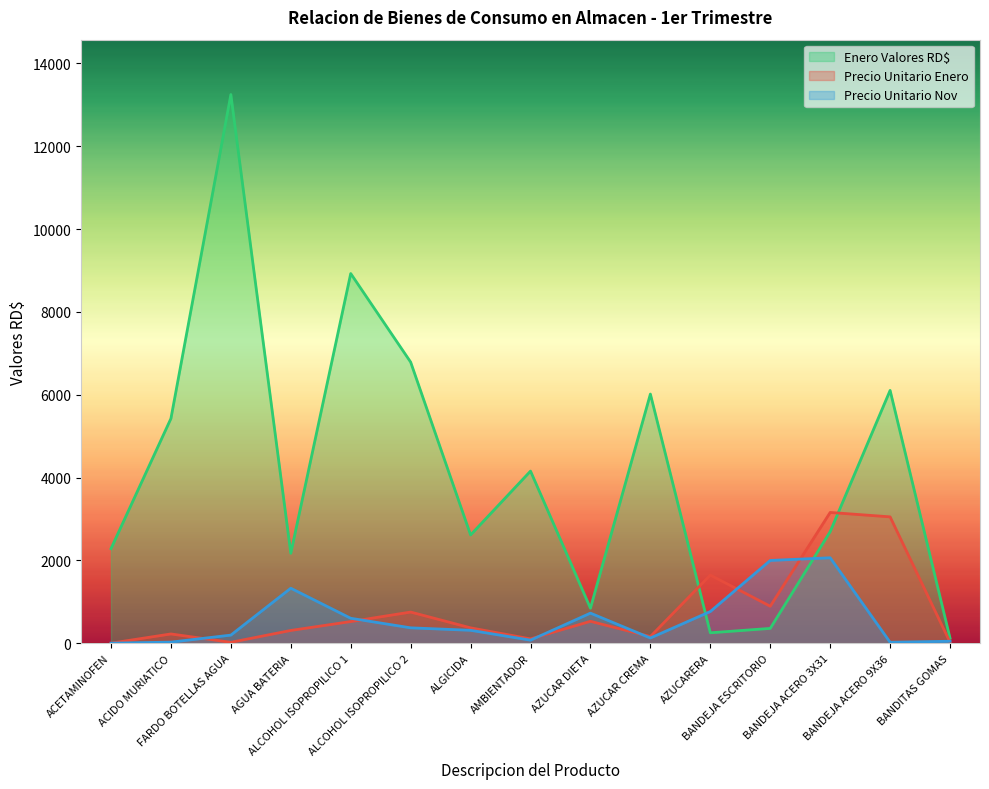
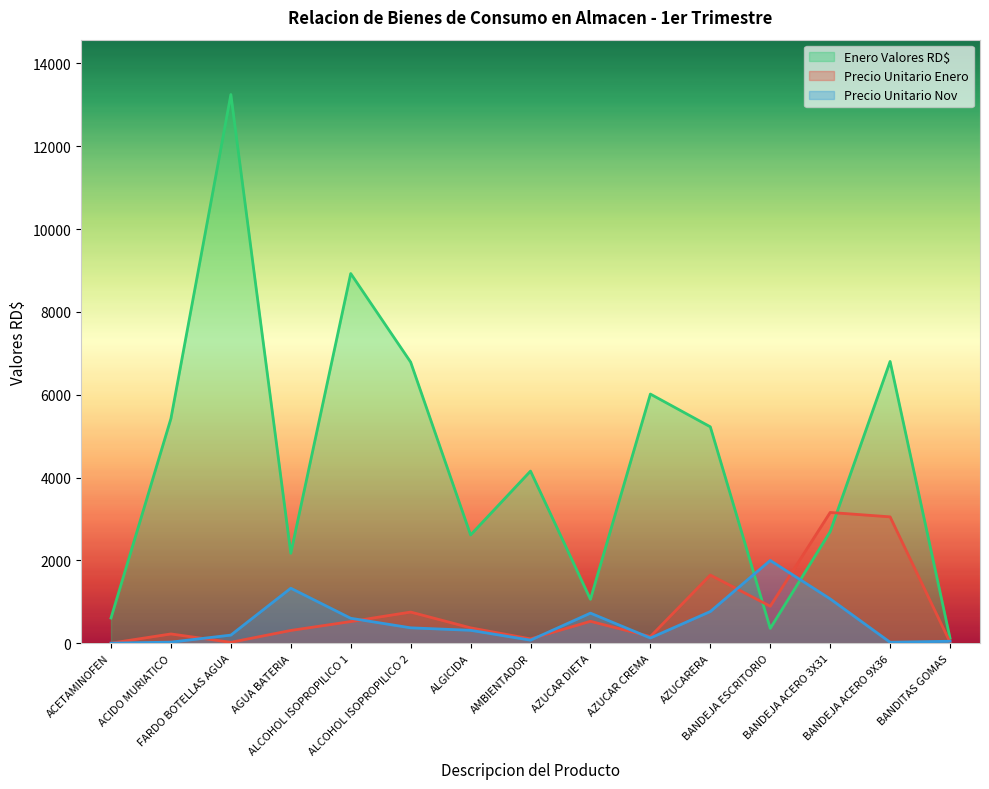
Enero Valores RD$, ACETAMINOFEN: 2300 -> 600
Enero Valores RD$, AZUCAR DIETA: 800 -> 1100
Enero Valores RD$, AZUCARERA: 300 -> 5200
Precio Unitario Nov, BANDEJA ACERO 3X31: 2100 -> 1100
Enero Valores RD$, BANDEJA ACERO 9X36: 6100 -> 6800
